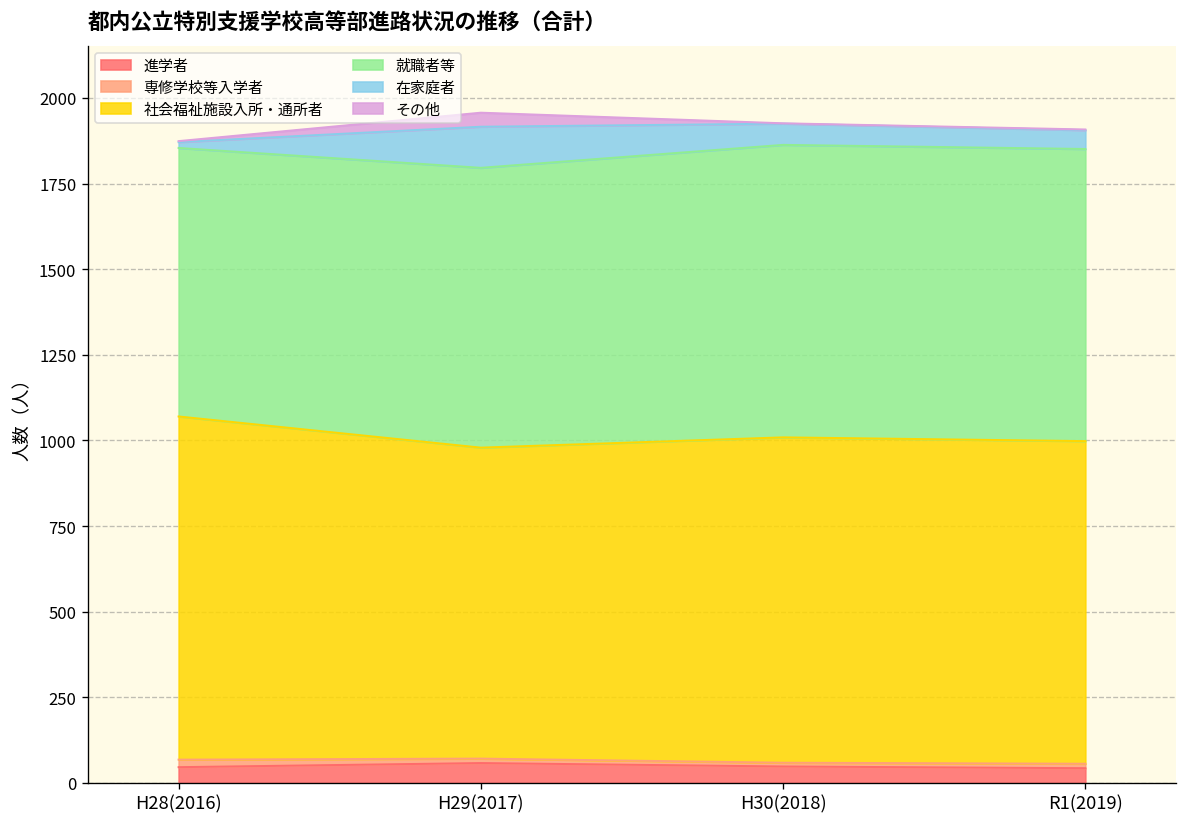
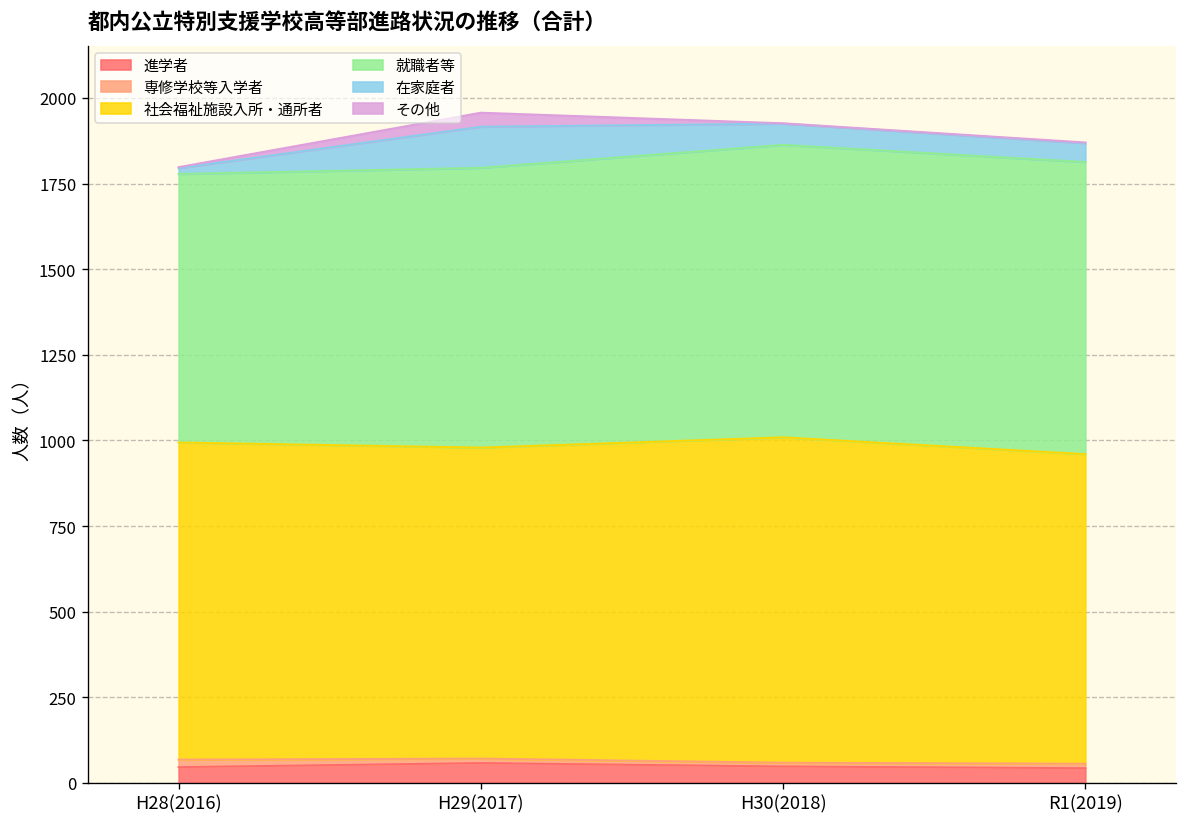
社会福祉施設入所・通所者, H28(2016): 1000 -> 930
社会福祉施設入所・通所者, R1(2019): 940 -> 900
